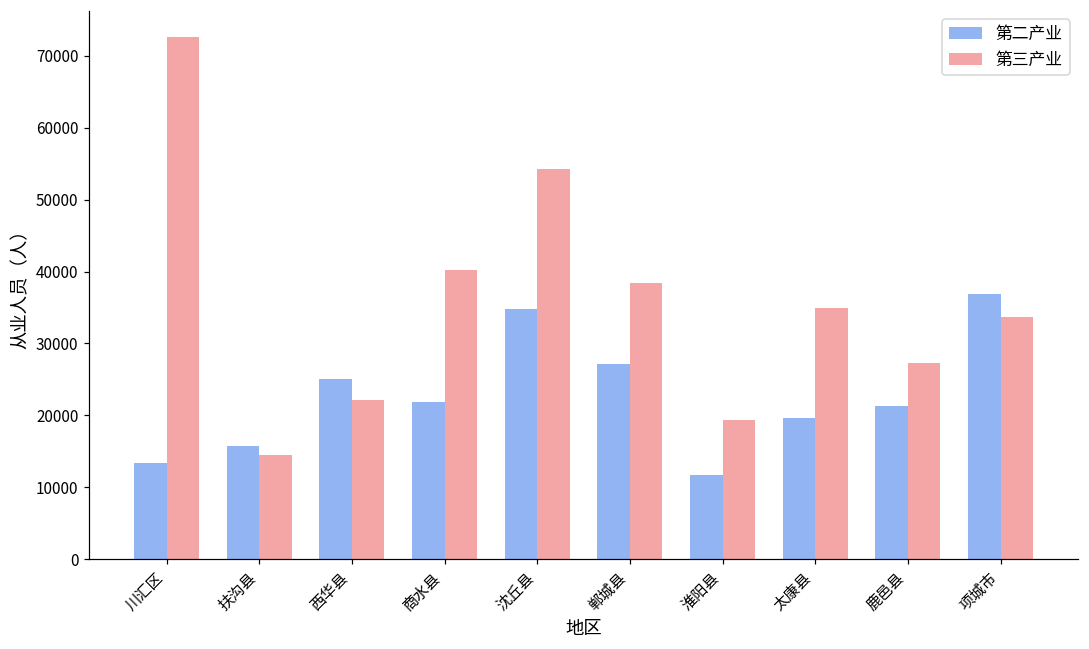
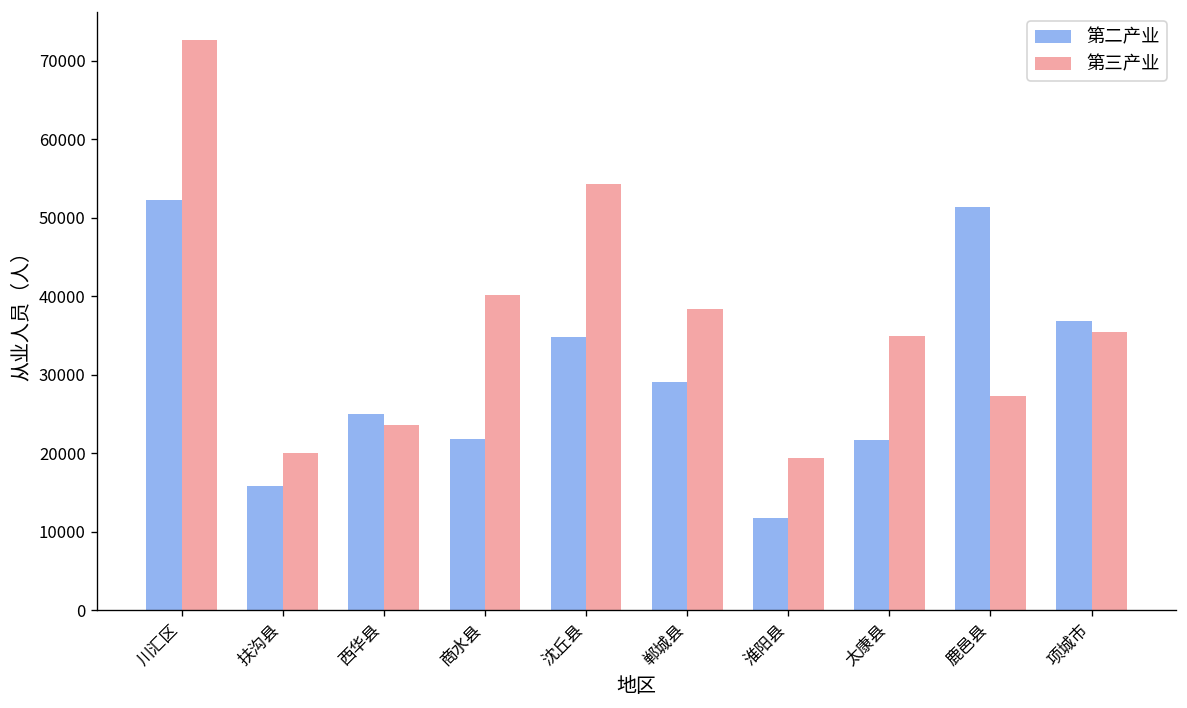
第二产业, 川汇区: 13000 -> 52000
第三产业, 扶沟县: 14000 -> 20000
第三产业, 西华县: 22000 -> 24000
第二产业, 郸城县: 27000 -> 29000
第二产业, 太康县: 20000 -> 22000
第二产业, 鹿邑县: 21000 -> 51000
第三产业, 项城市: 34000 -> 35000
